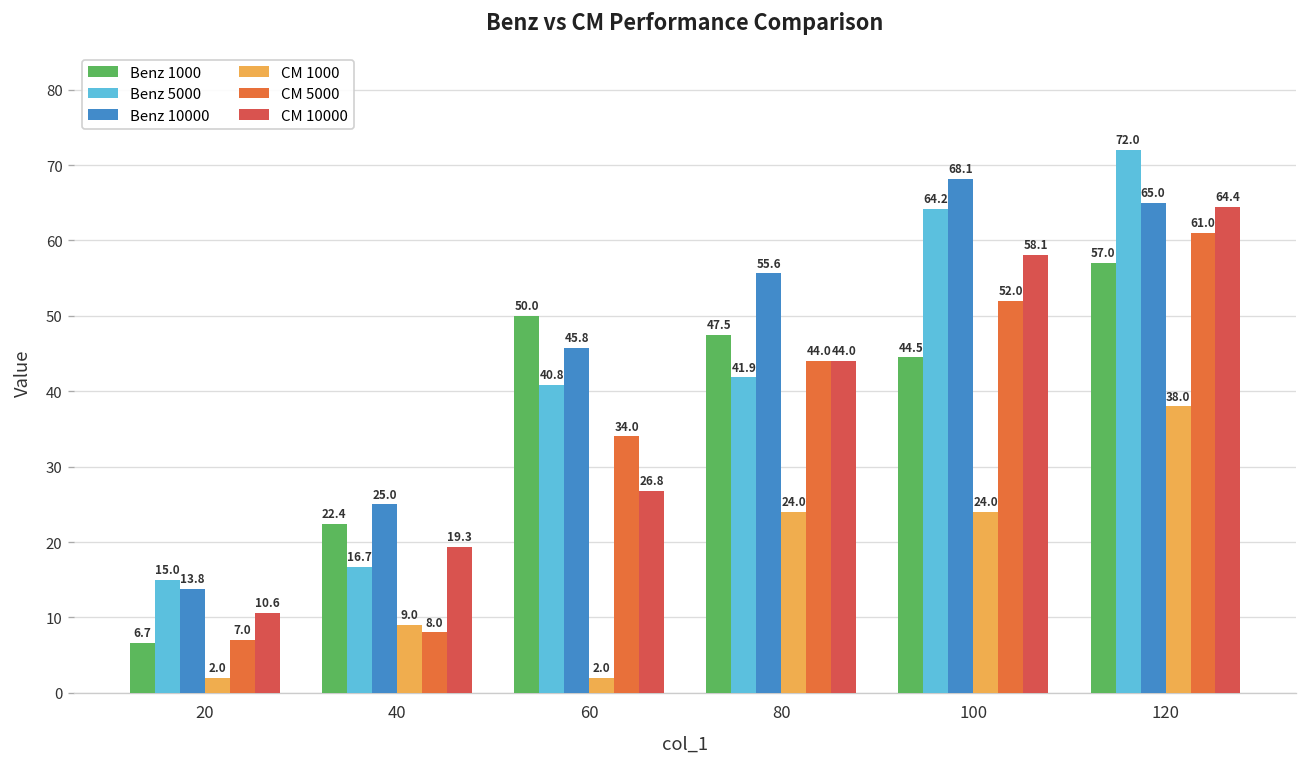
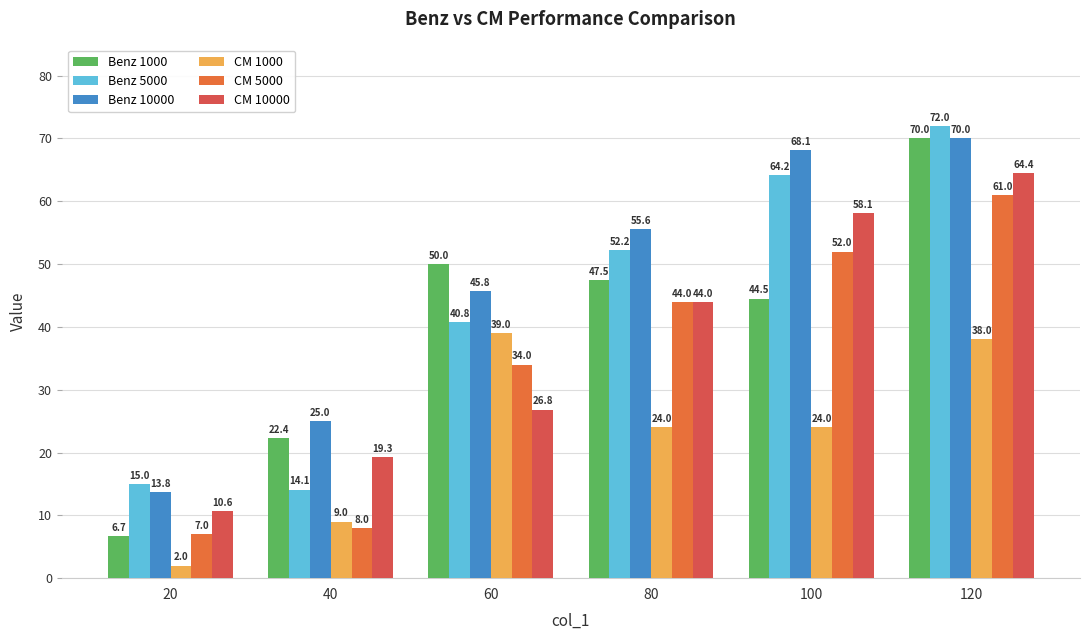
Benz 5000, 40: 16.7 -> 14.1
CM 1000, 60: 2.0 -> 39.0
Benz 5000, 80: 41.9 -> 52.2
Benz 1000, 120: 57.0 -> 70.0
Benz 10000, 120: 65.0 -> 70.0
